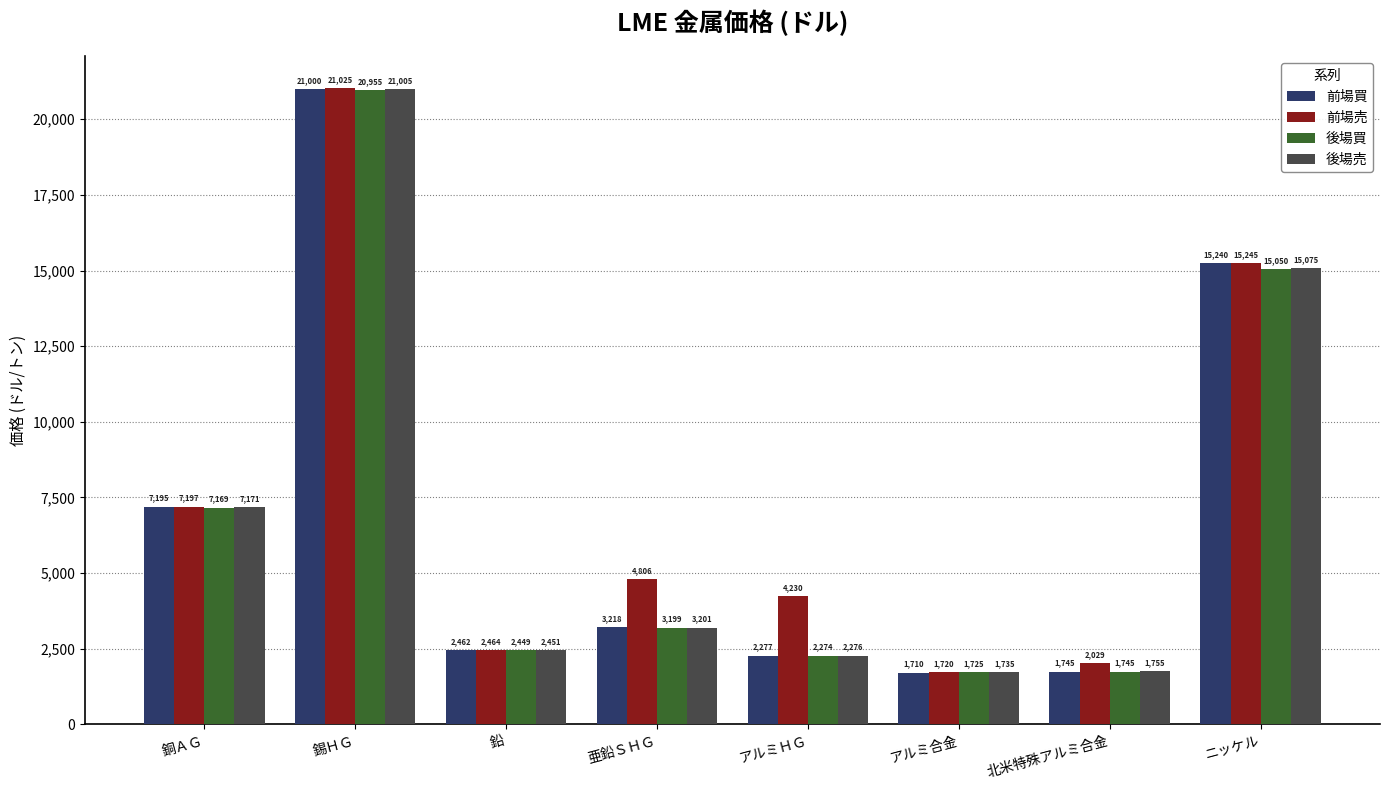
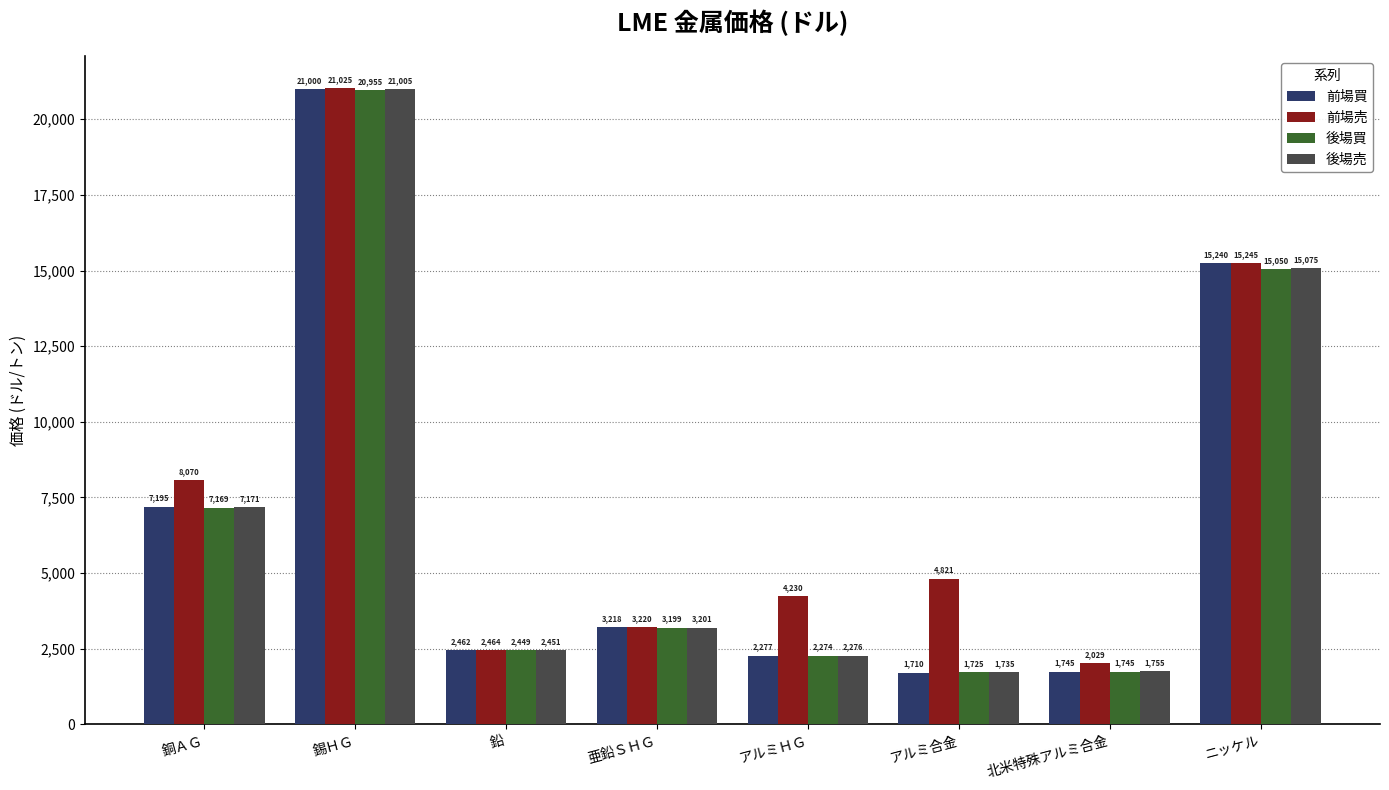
前場売, 銅ＡＧ: 7,197 -> 8,070
前場売, 亜鉛ＳＨＧ: 4,806 -> 3,220
前場売, アルミ合金: 1,720 -> 4,821
